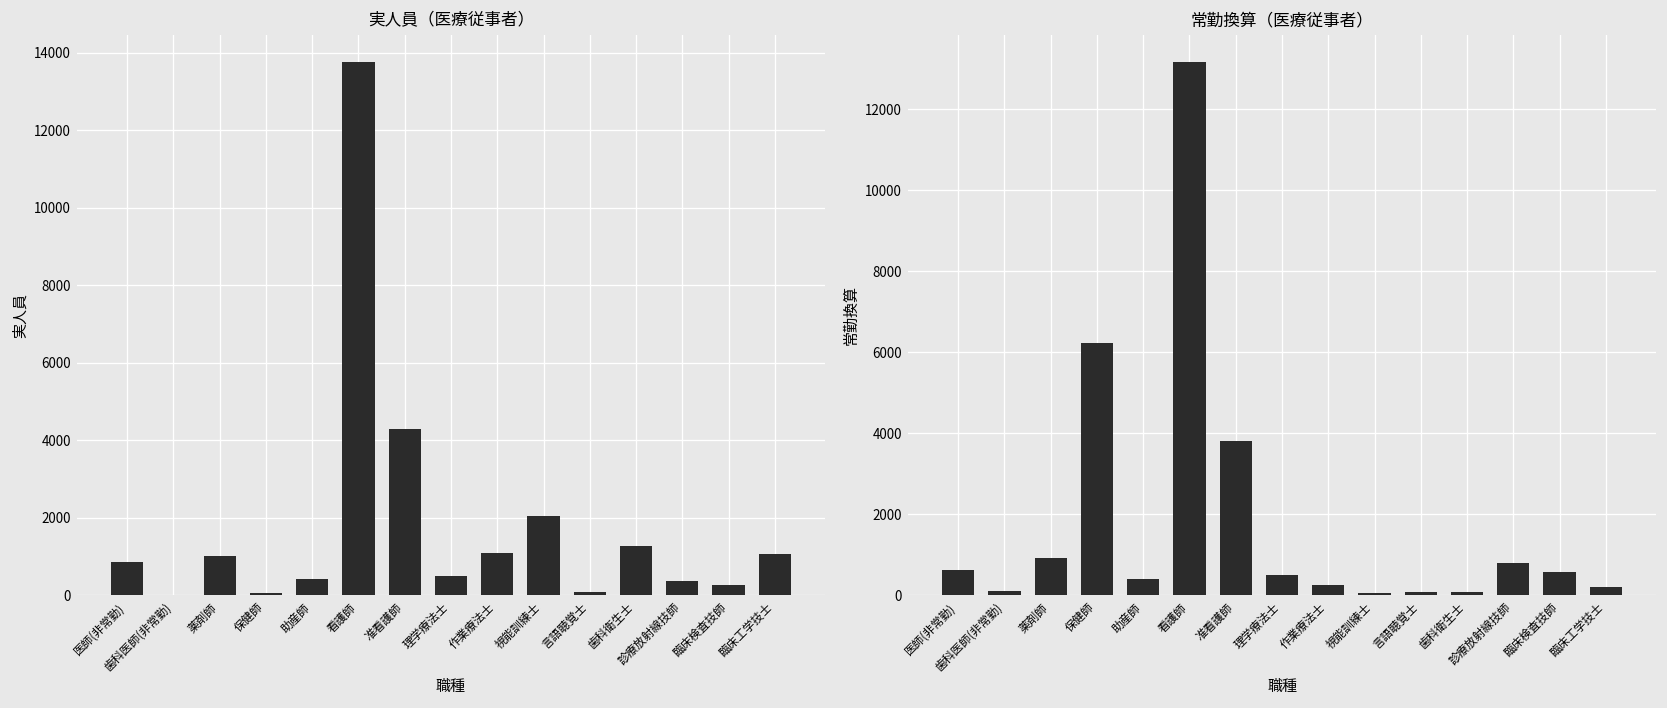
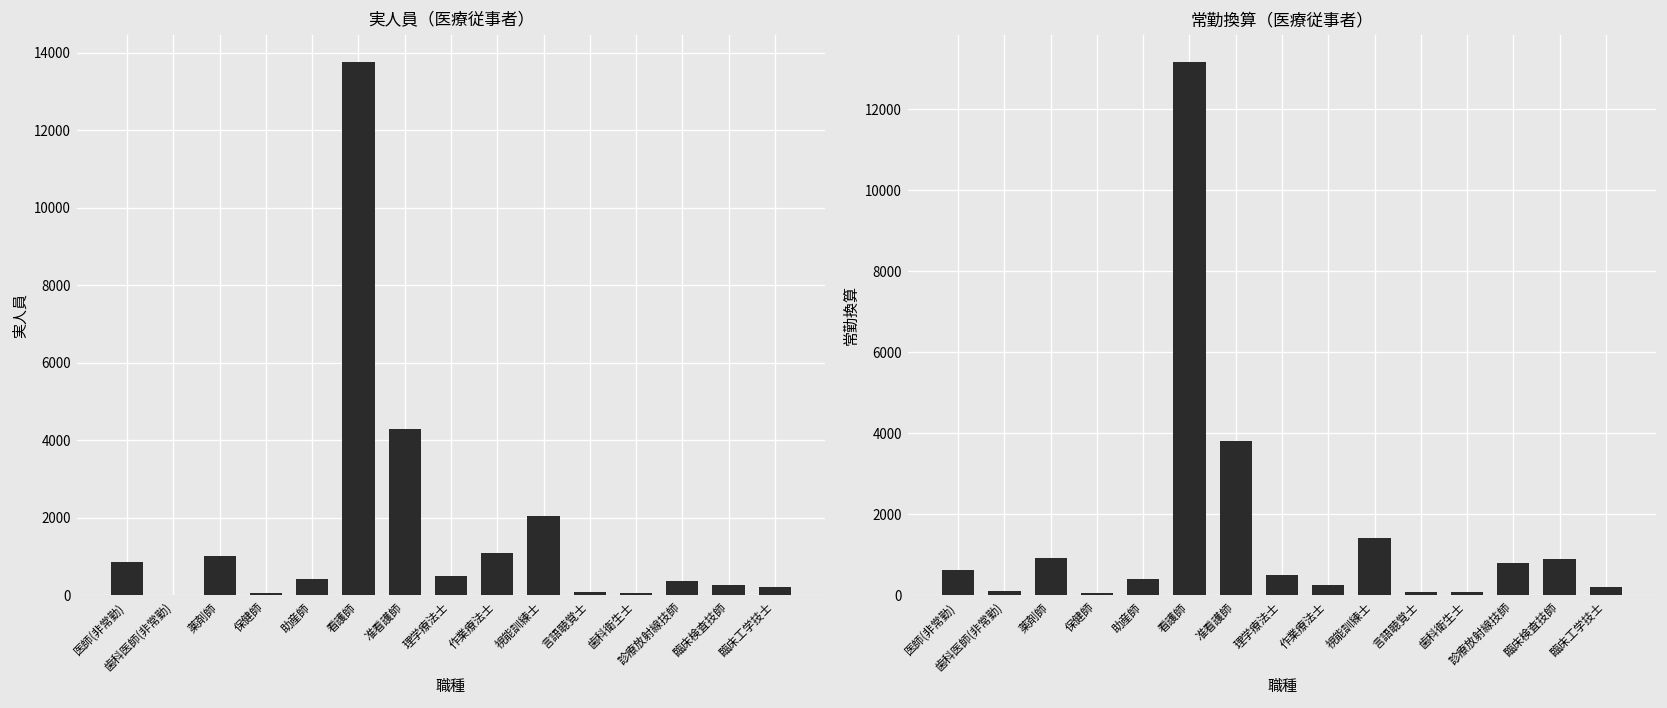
実人員（医療従事者）, 歯科衛生士: 1300 -> 100
実人員（医療従事者）, 臨床工学技士: 1100 -> 200
常勤換算（医療従事者）, 保健師: 6200 -> 100
常勤換算（医療従事者）, 視能訓練士: 100 -> 1400
常勤換算（医療従事者）, 臨床検査技師: 600 -> 900
